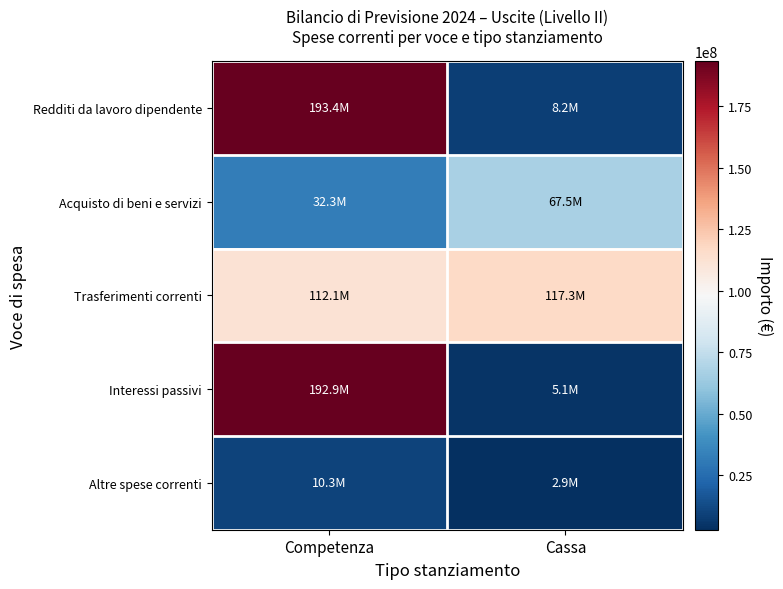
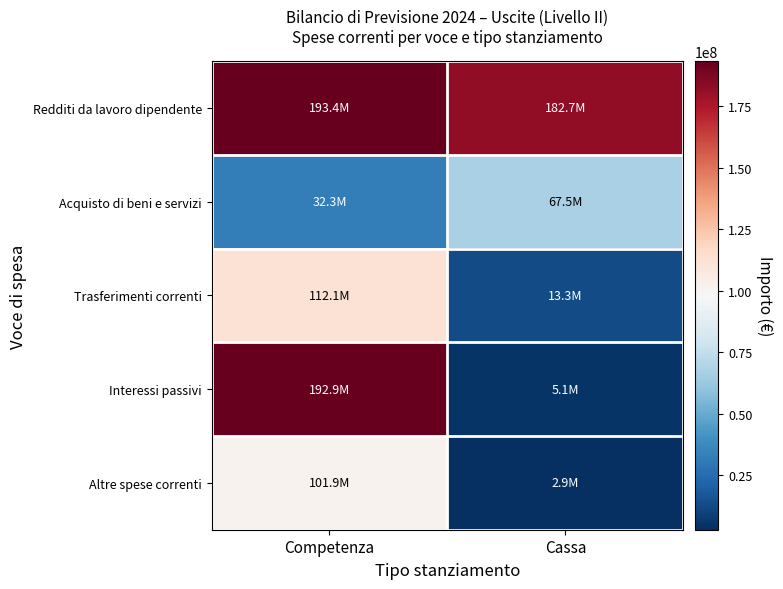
Redditi da lavoro dipendente, Cassa: 8.2M -> 182.7M
Trasferimenti correnti, Cassa: 117.3M -> 13.3M
Altre spese correnti, Competenza: 10.3M -> 101.9M
